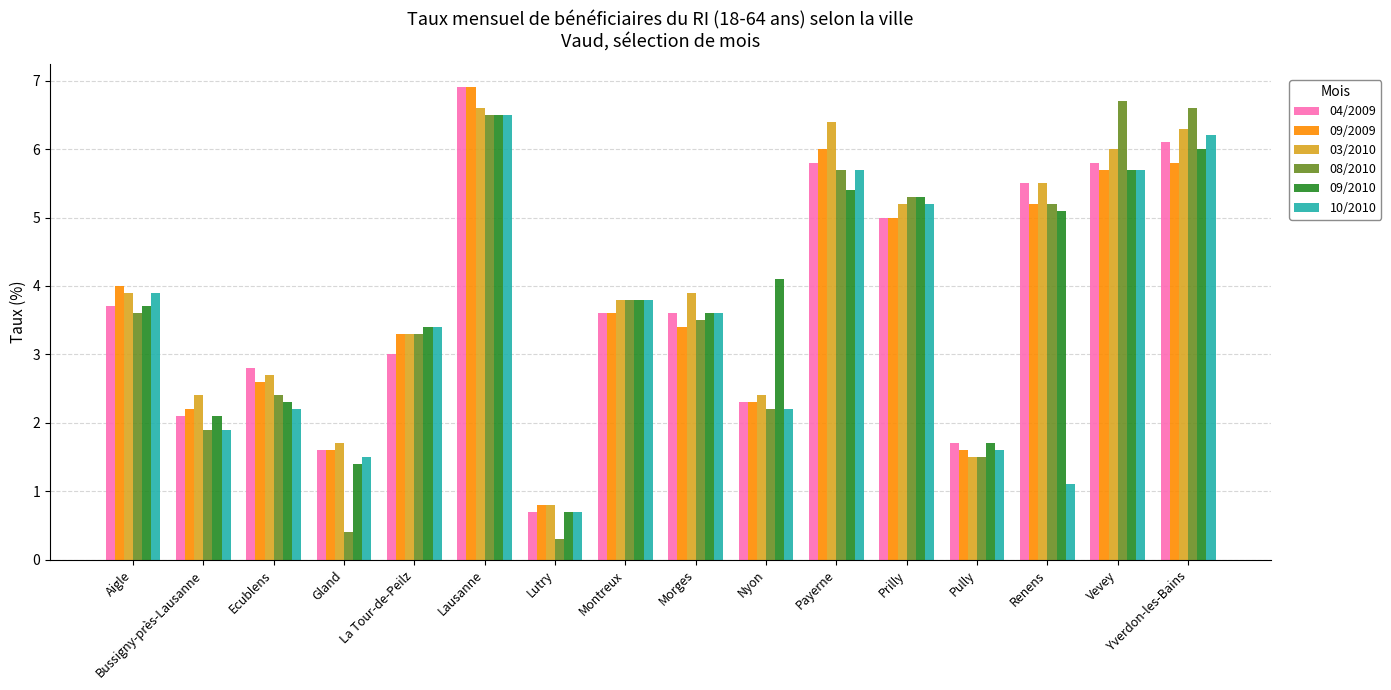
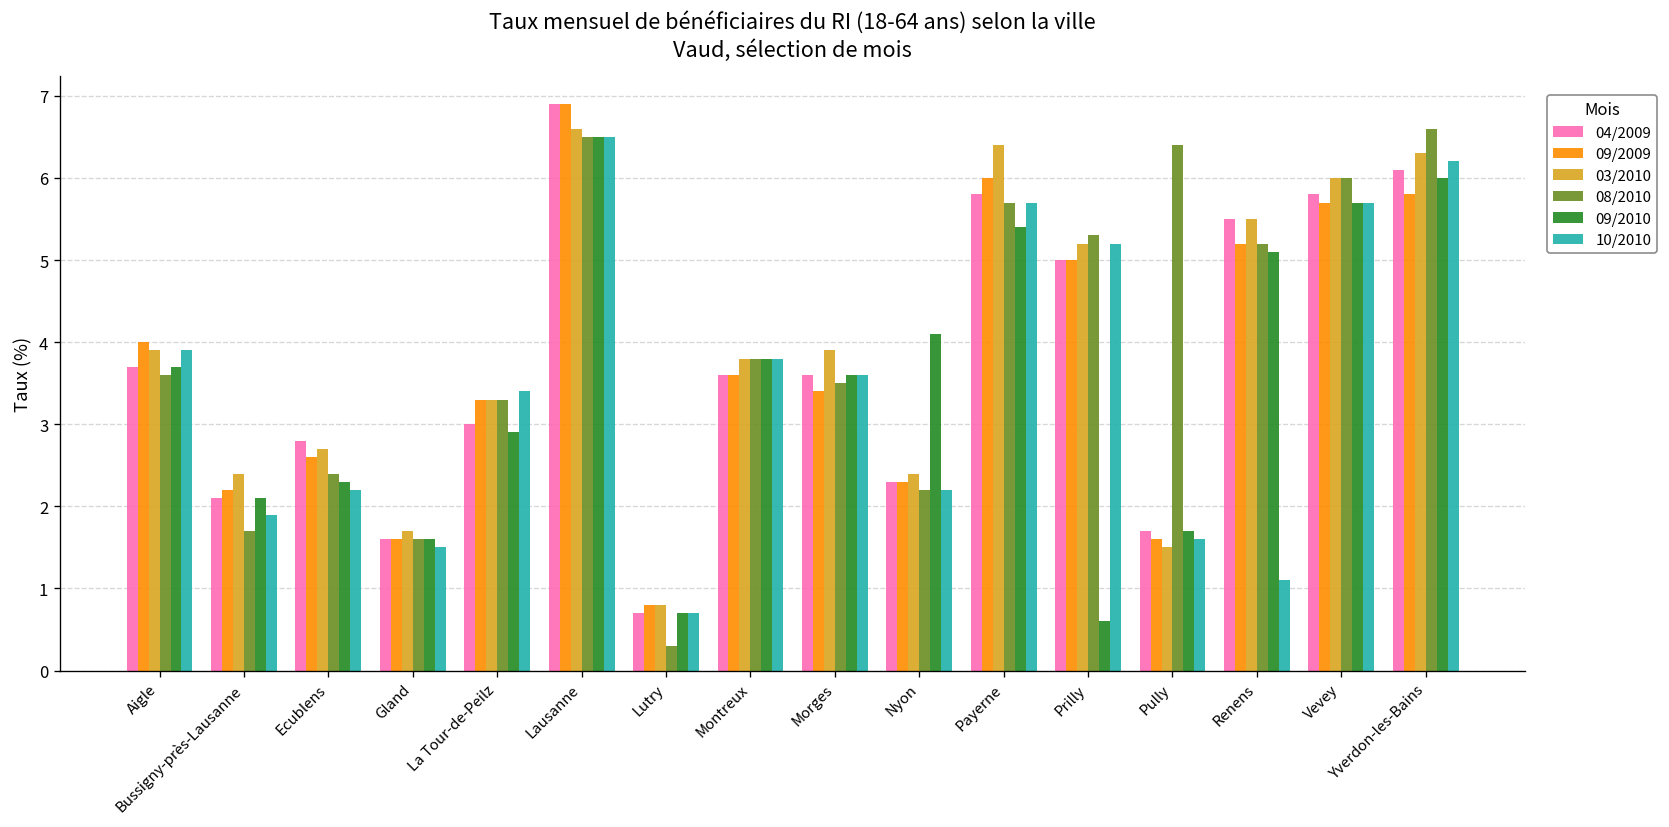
08/2010, Bussigny-près-Lausanne: 1.9 -> 1.7
08/2010, Gland: 0.4 -> 1.6
09/2010, Gland: 1.4 -> 1.6
09/2010, La Tour-de-Peilz: 3.4 -> 2.9
09/2010, Prilly: 5.3 -> 0.6
08/2010, Pully: 1.5 -> 6.4
08/2010, Vevey: 6.7 -> 6.0
